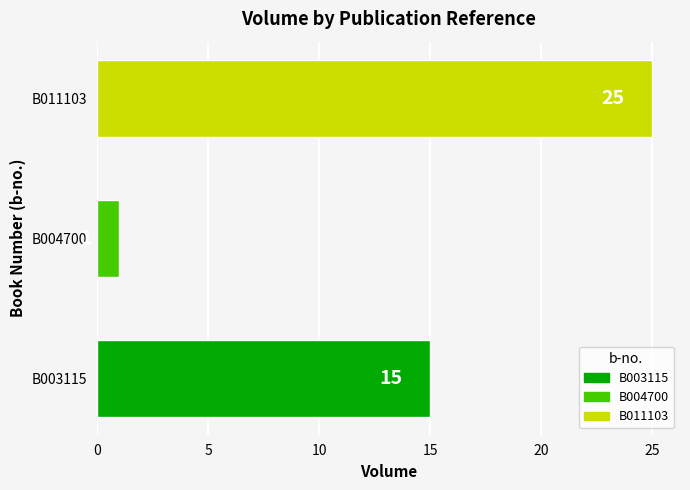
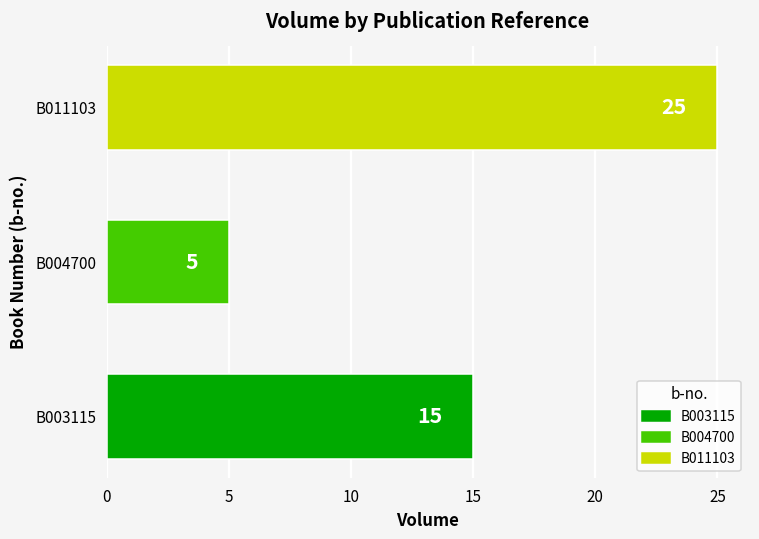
B004700: 1 -> 5
